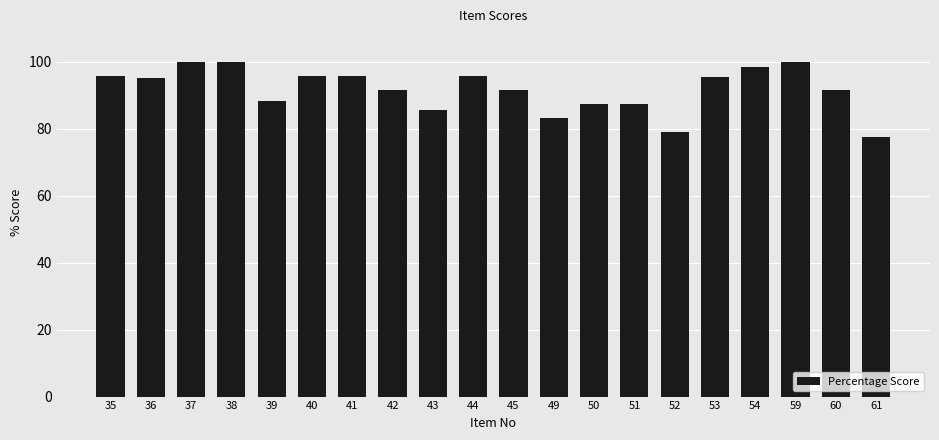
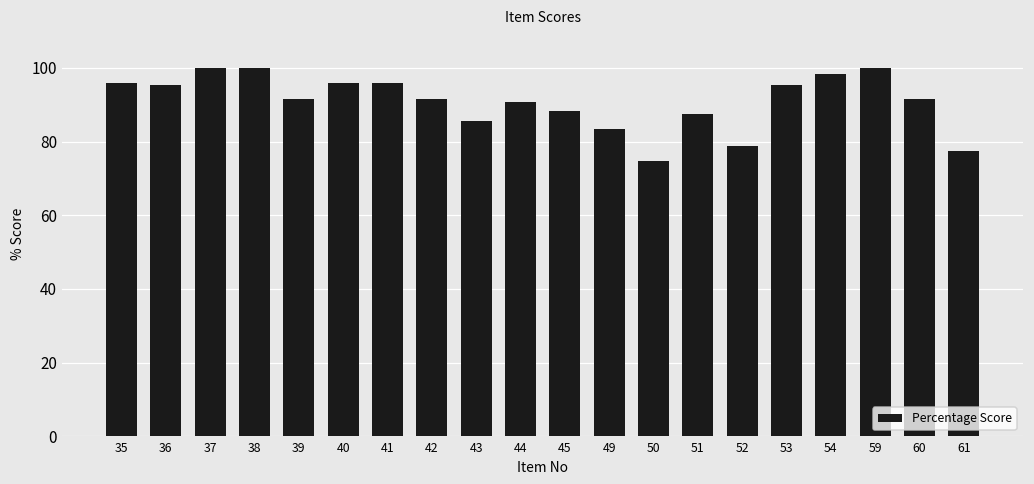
39: 88 -> 92
44: 96 -> 91
45: 92 -> 88
50: 88 -> 75
